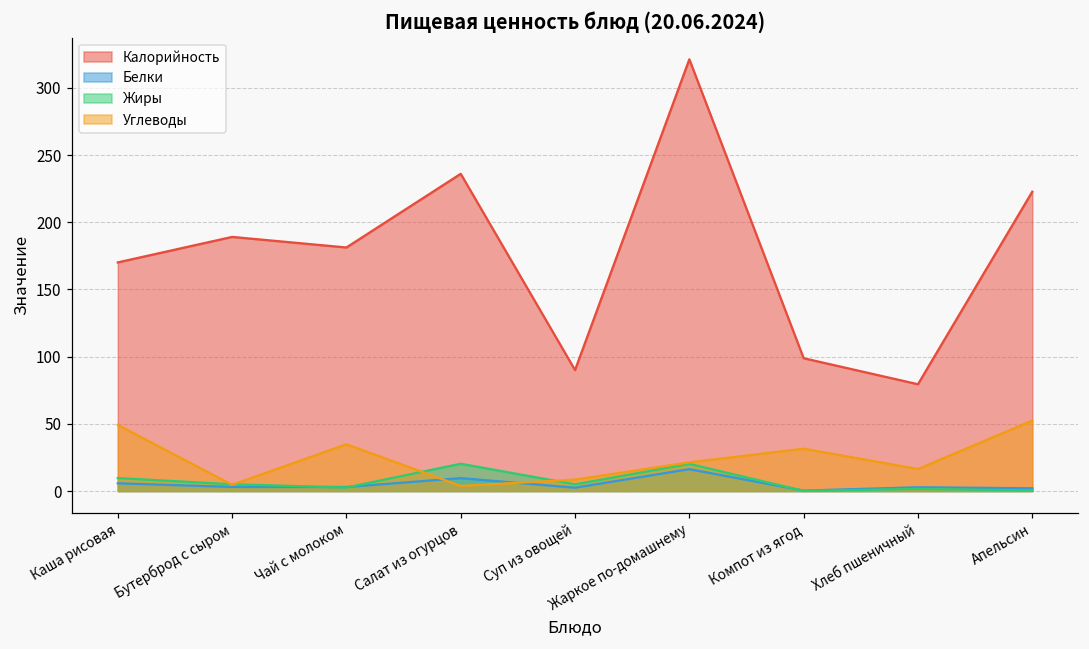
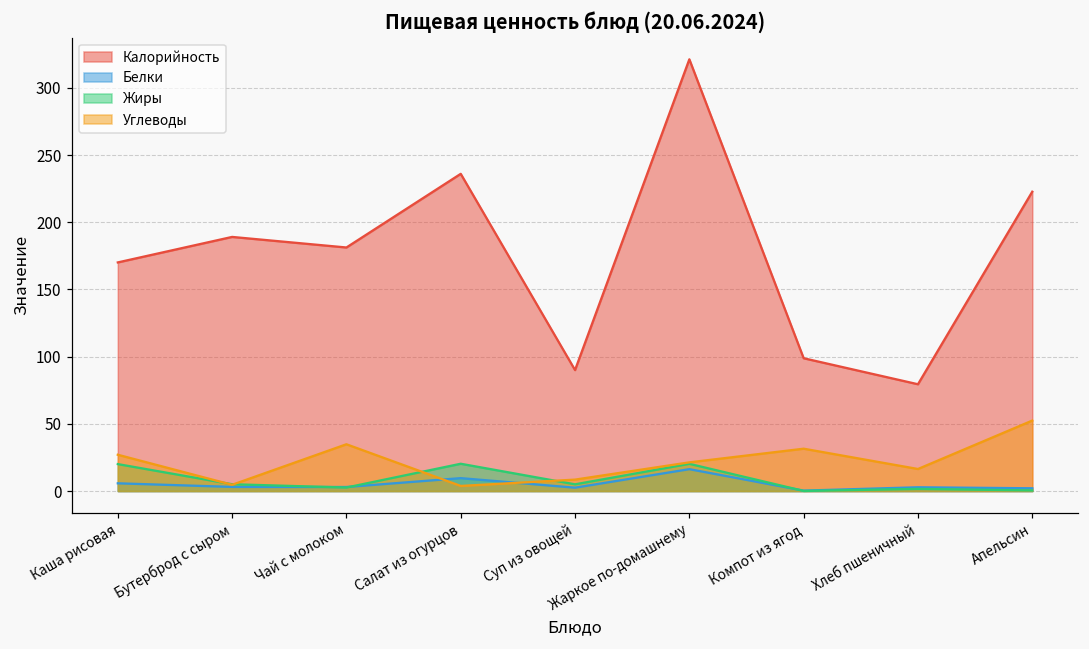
Жиры, Каша рисовая: 10 -> 20
Углеводы, Каша рисовая: 49 -> 27
